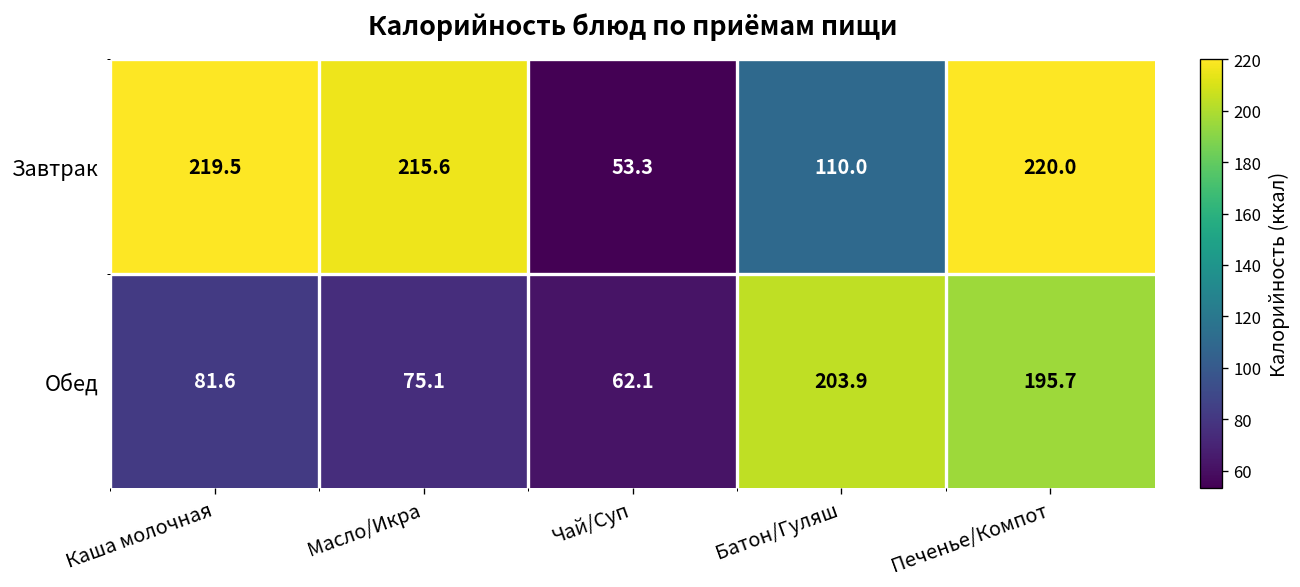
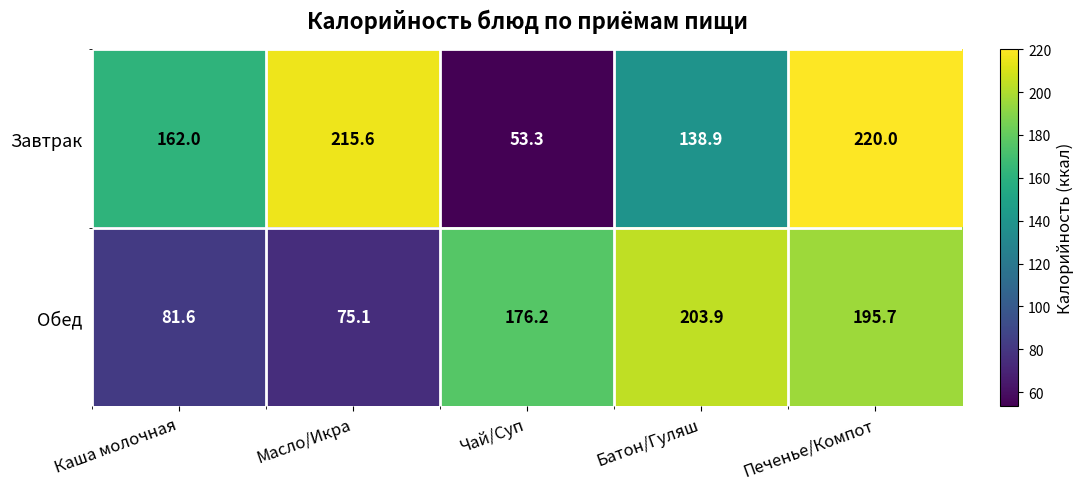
Завтрак, Каша молочная: 219.5 -> 162.0
Завтрак, Батон/Гуляш: 110.0 -> 138.9
Обед, Чай/Суп: 62.1 -> 176.2
